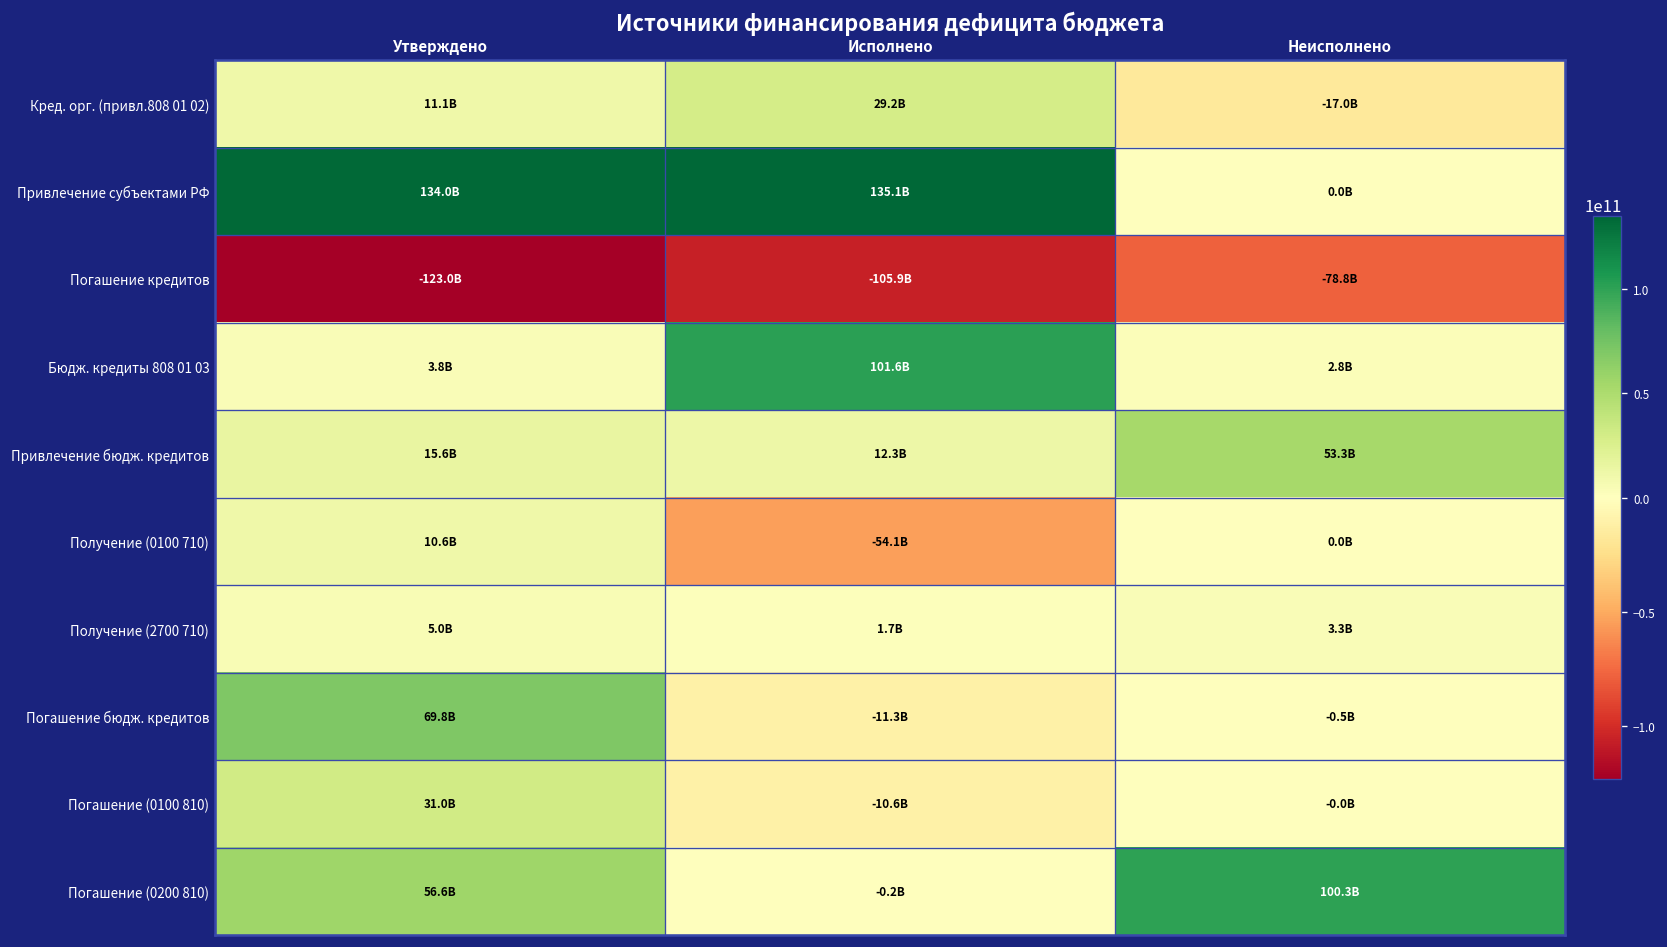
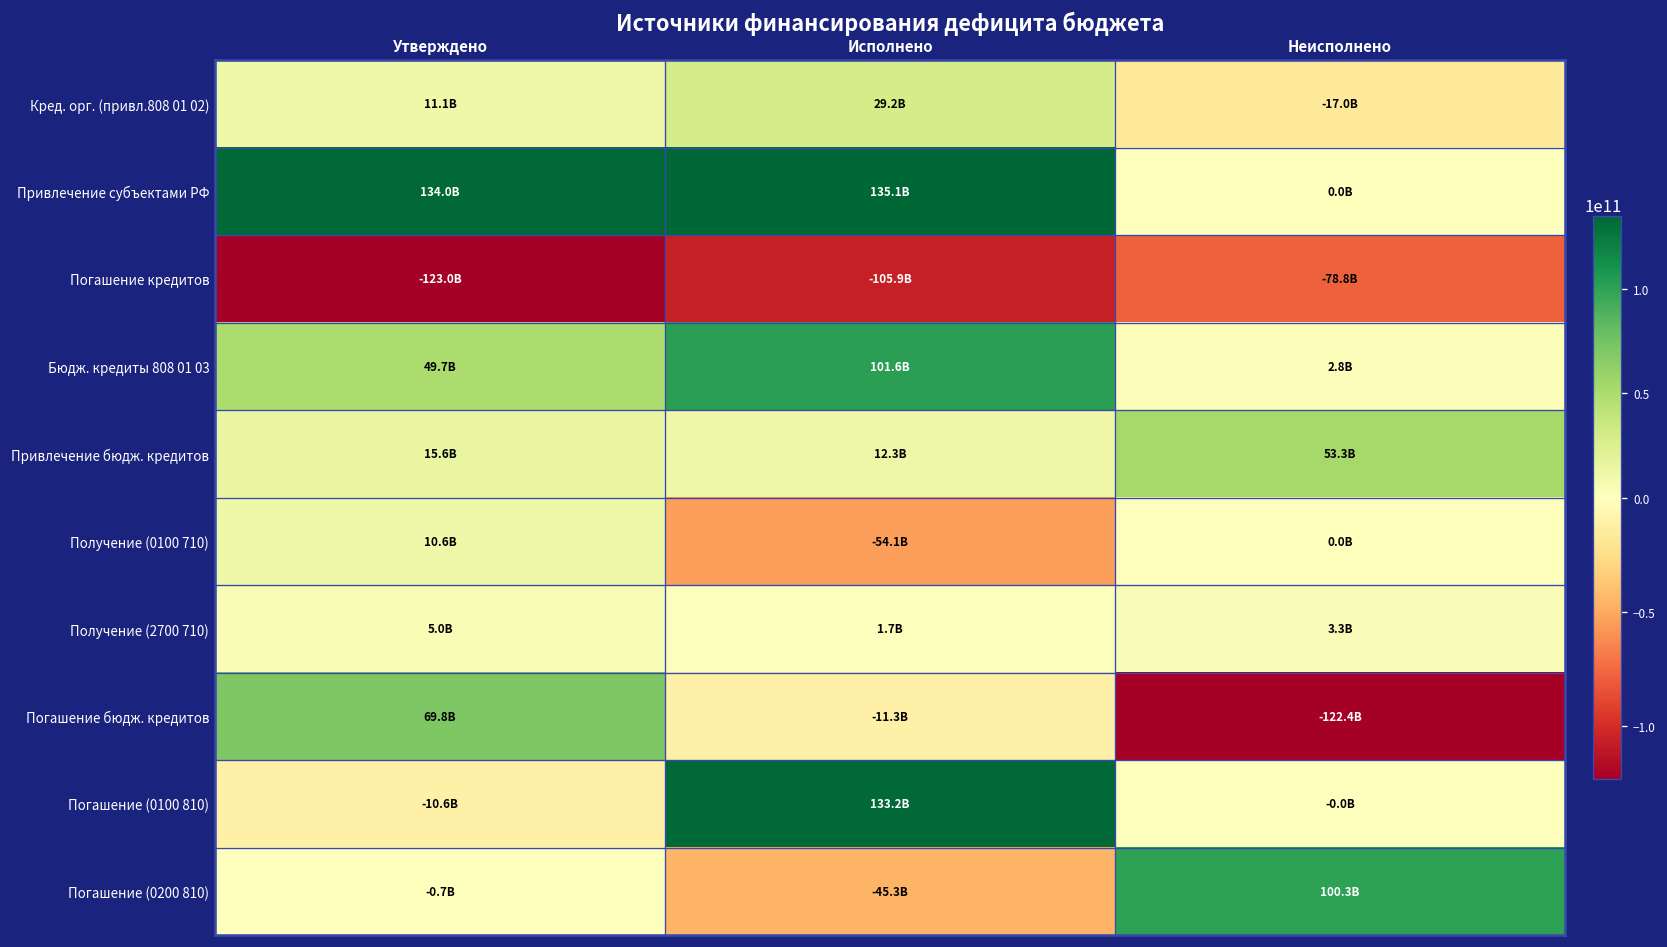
Бюдж. кредиты 808 01 03, Утверждено: 3.8B -> 49.7B
Погашение бюдж. кредитов, Неисполнено: -0.5B -> -122.4B
Погашение (0100 810), Утверждено: 31.0B -> -10.6B
Погашение (0100 810), Исполнено: -10.6B -> 133.2B
Погашение (0200 810), Утверждено: 56.6B -> -0.7B
Погашение (0200 810), Исполнено: -0.2B -> -45.3B
